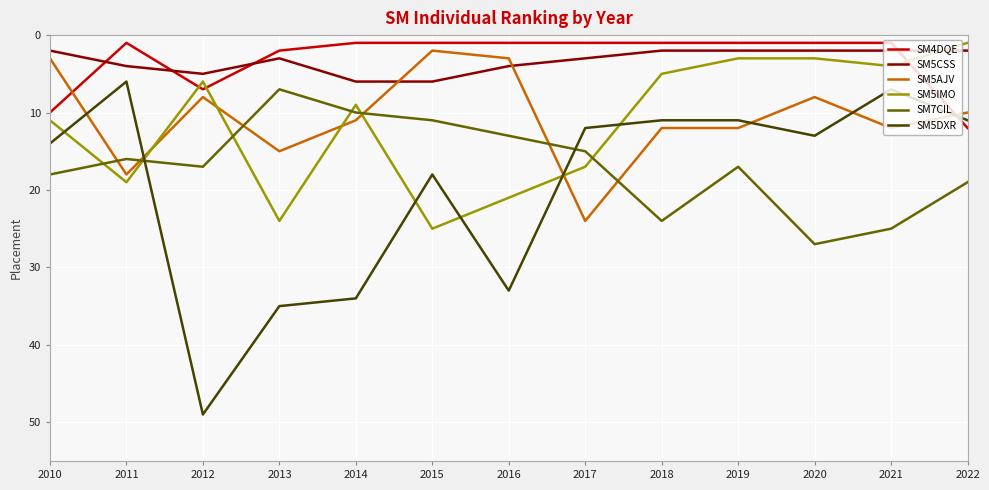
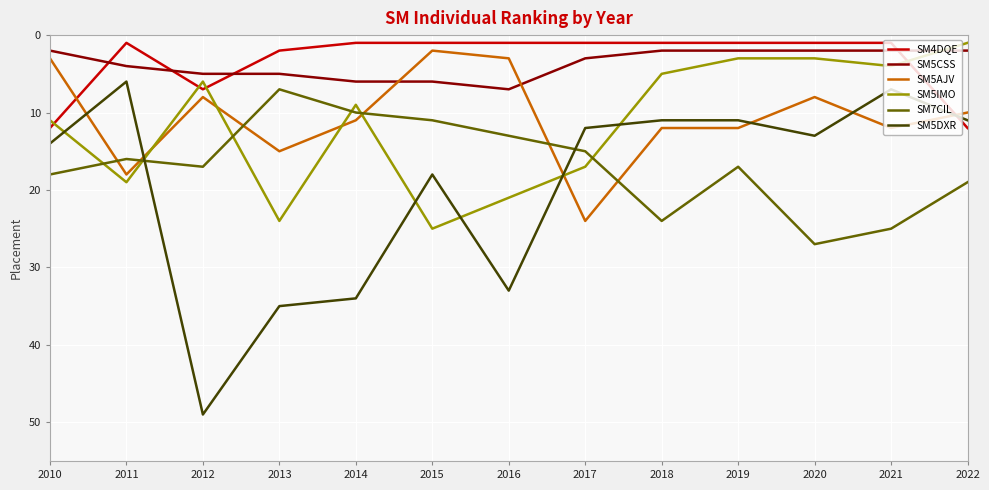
SM4DQE, 2010: 10 -> 12
SM5CSS, 2013: 3 -> 5
SM5CSS, 2016: 4 -> 7
